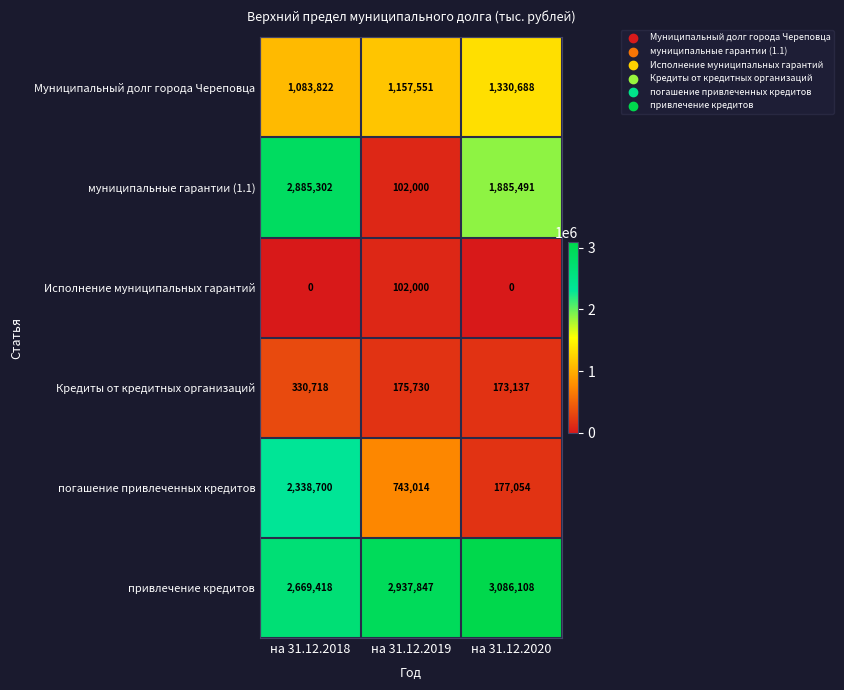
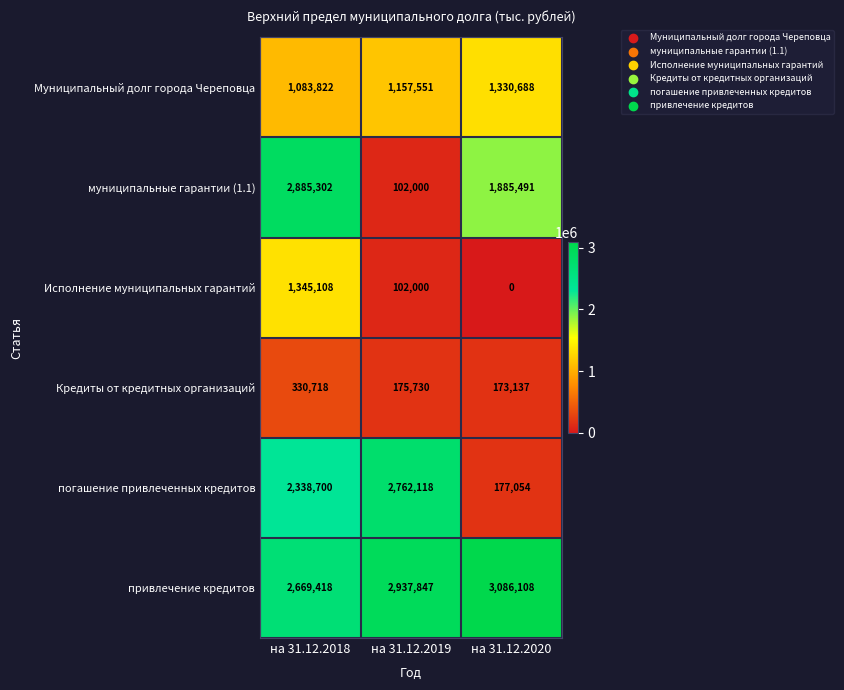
Исполнение муниципальных гарантий, на 31.12.2018: 0 -> 1,345,108
погашение привлеченных кредитов, на 31.12.2019: 743,014 -> 2,762,118
